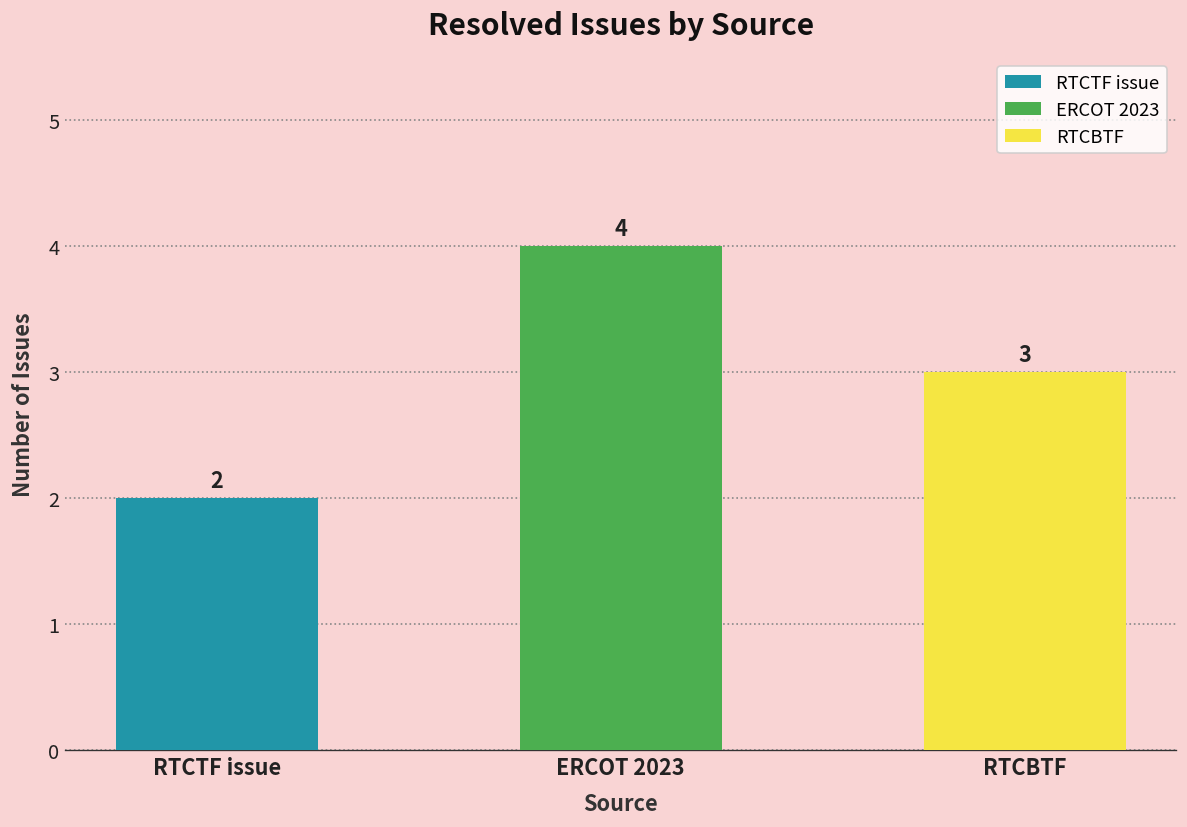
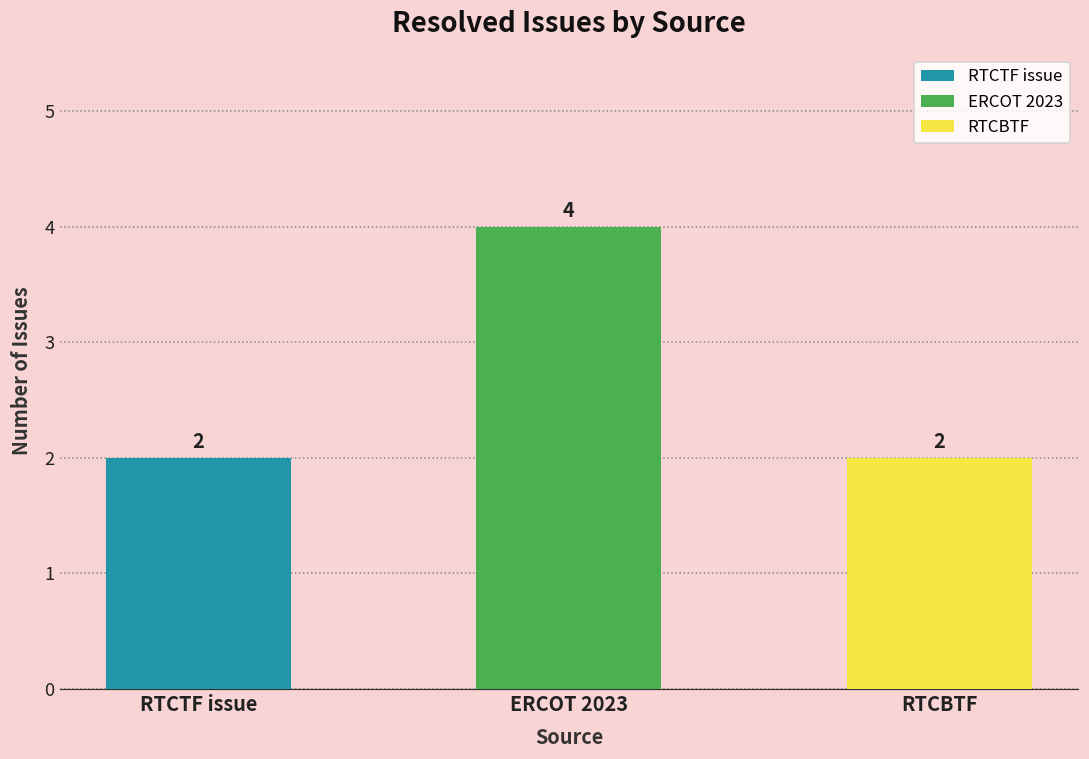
RTCBTF: 3 -> 2
